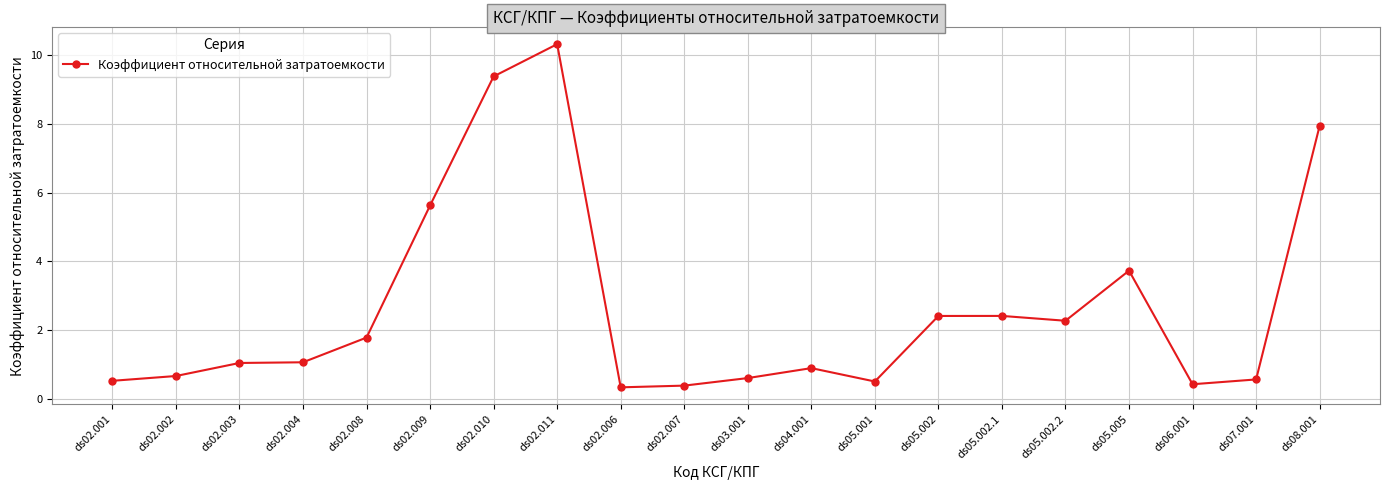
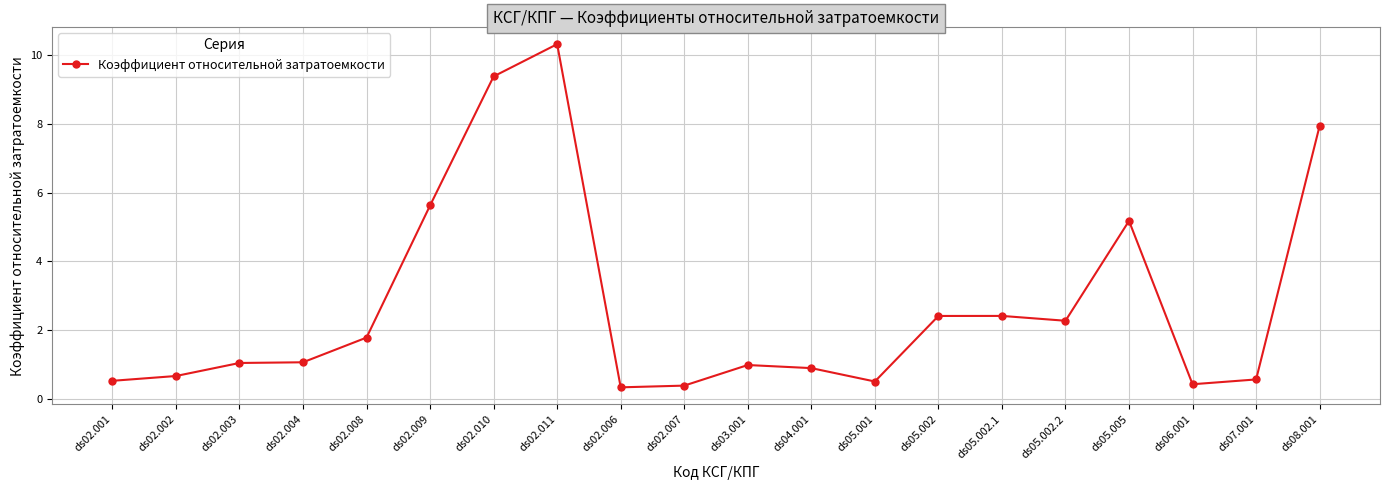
ds03.001: 0.6 -> 1.0
ds05.005: 3.7 -> 5.2
